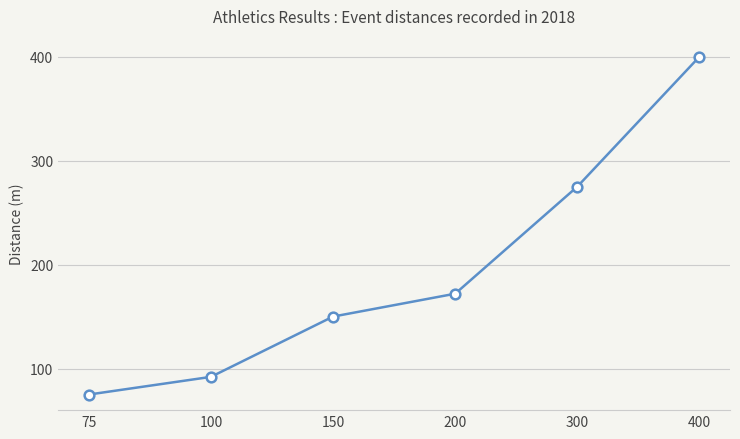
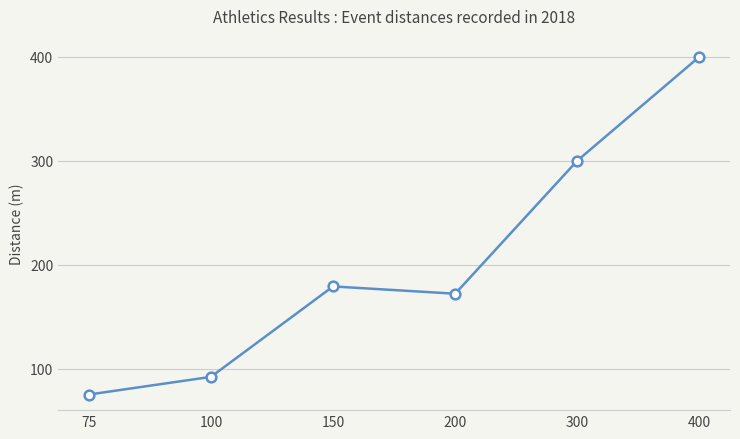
150: 150 -> 179
300: 275 -> 300
